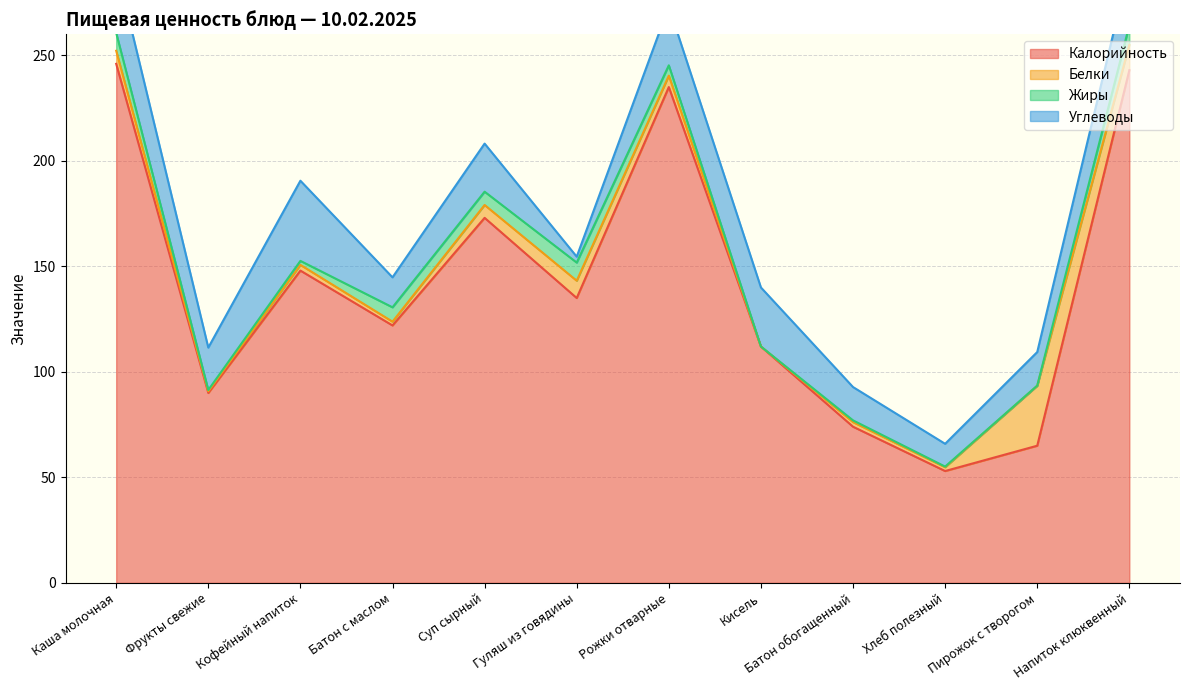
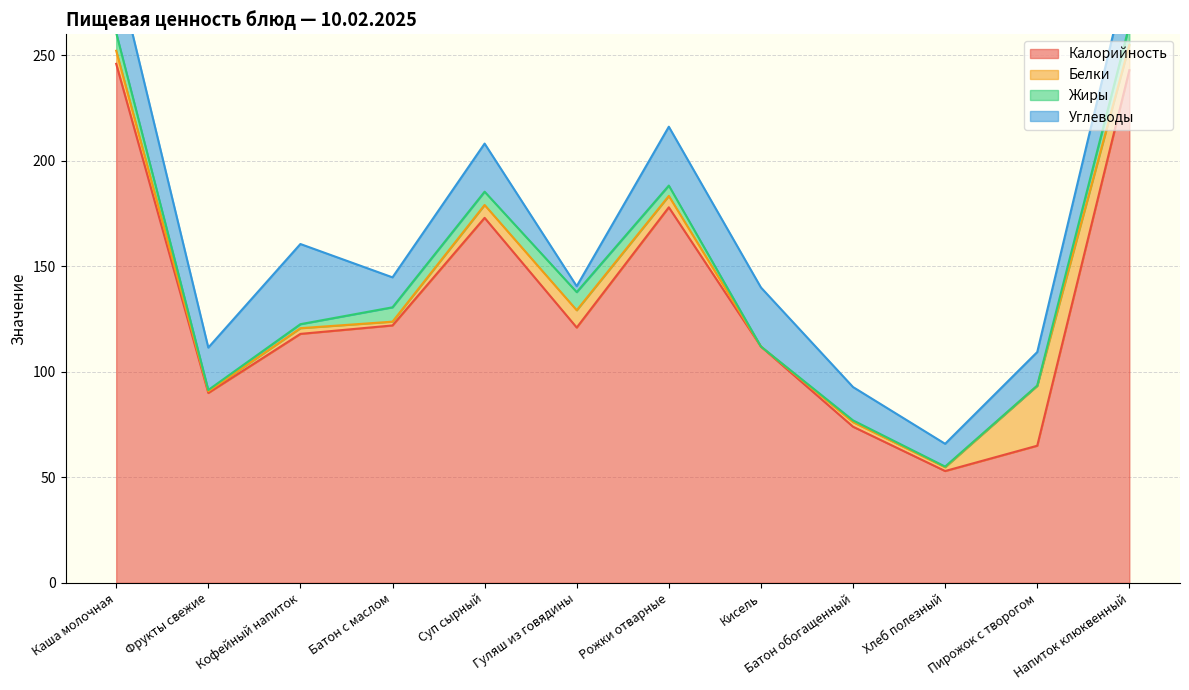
Калорийность, Кофейный напиток: 148 -> 118
Калорийность, Гуляш из говядины: 135 -> 121
Калорийность, Рожки отварные: 235 -> 178
